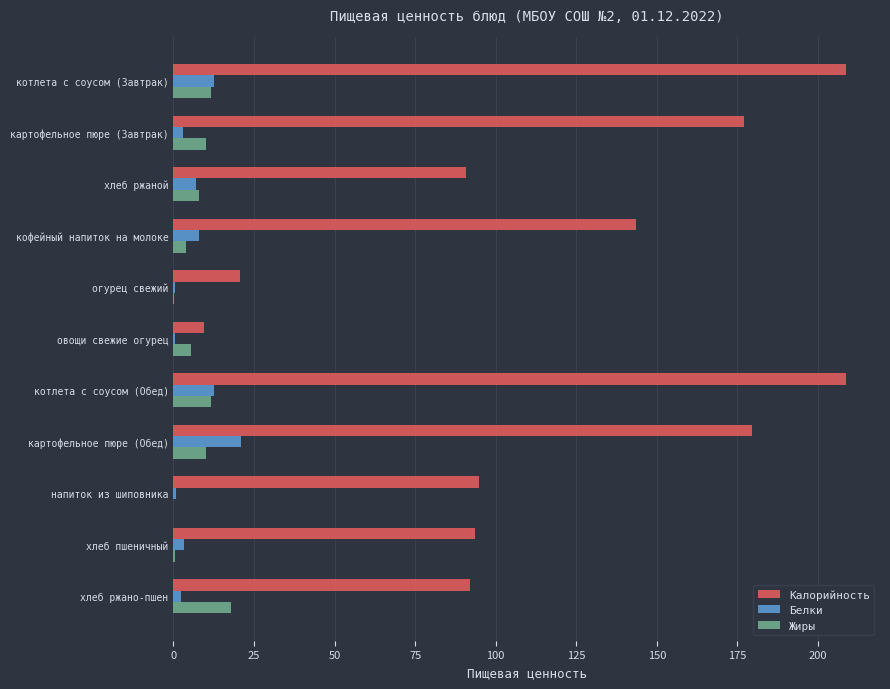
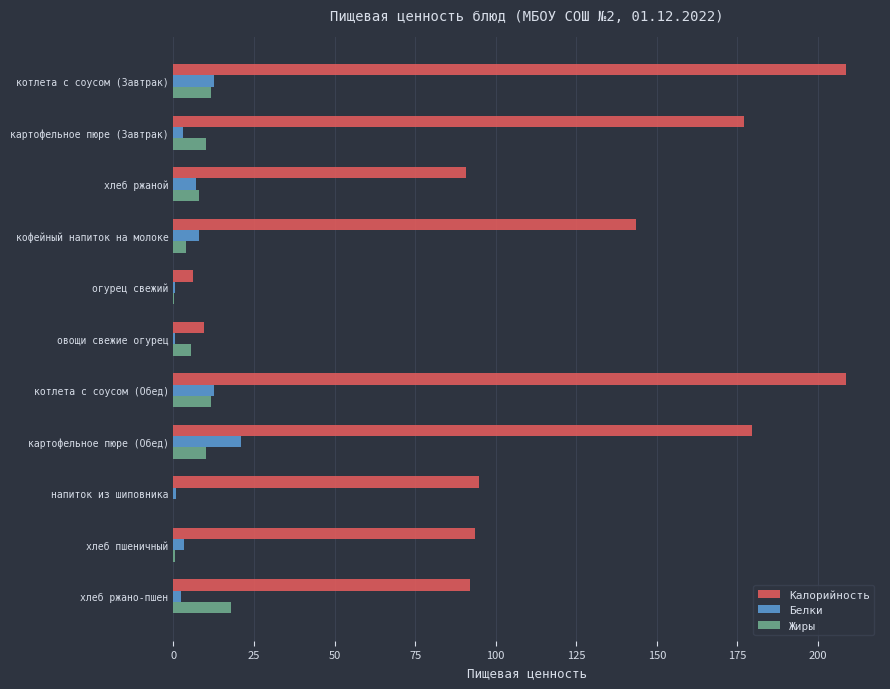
Калорийность, огурец свежий: 21 -> 6
